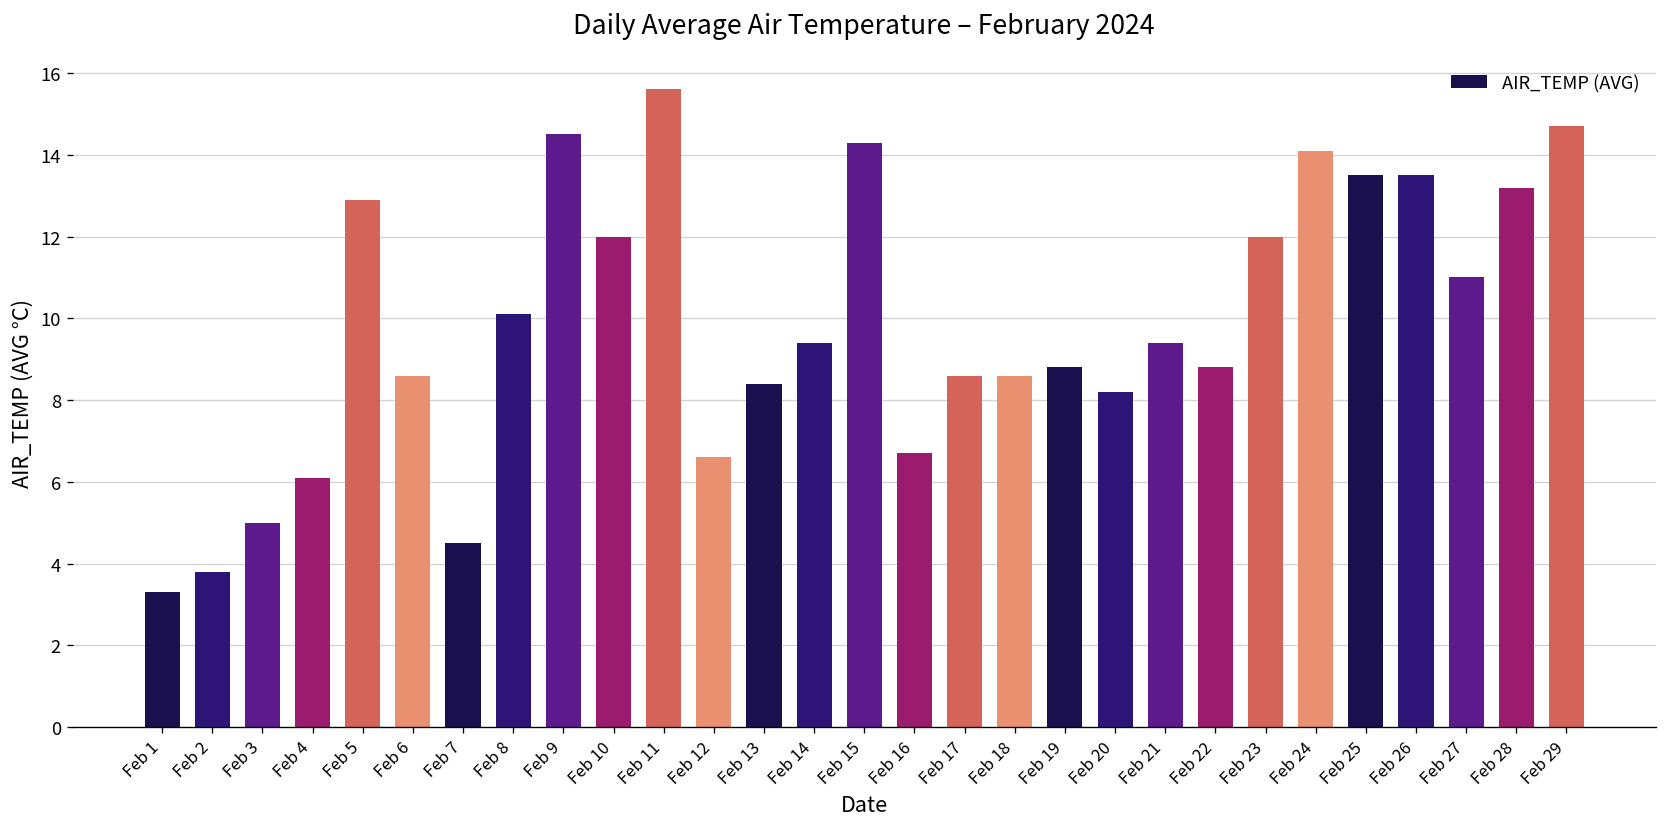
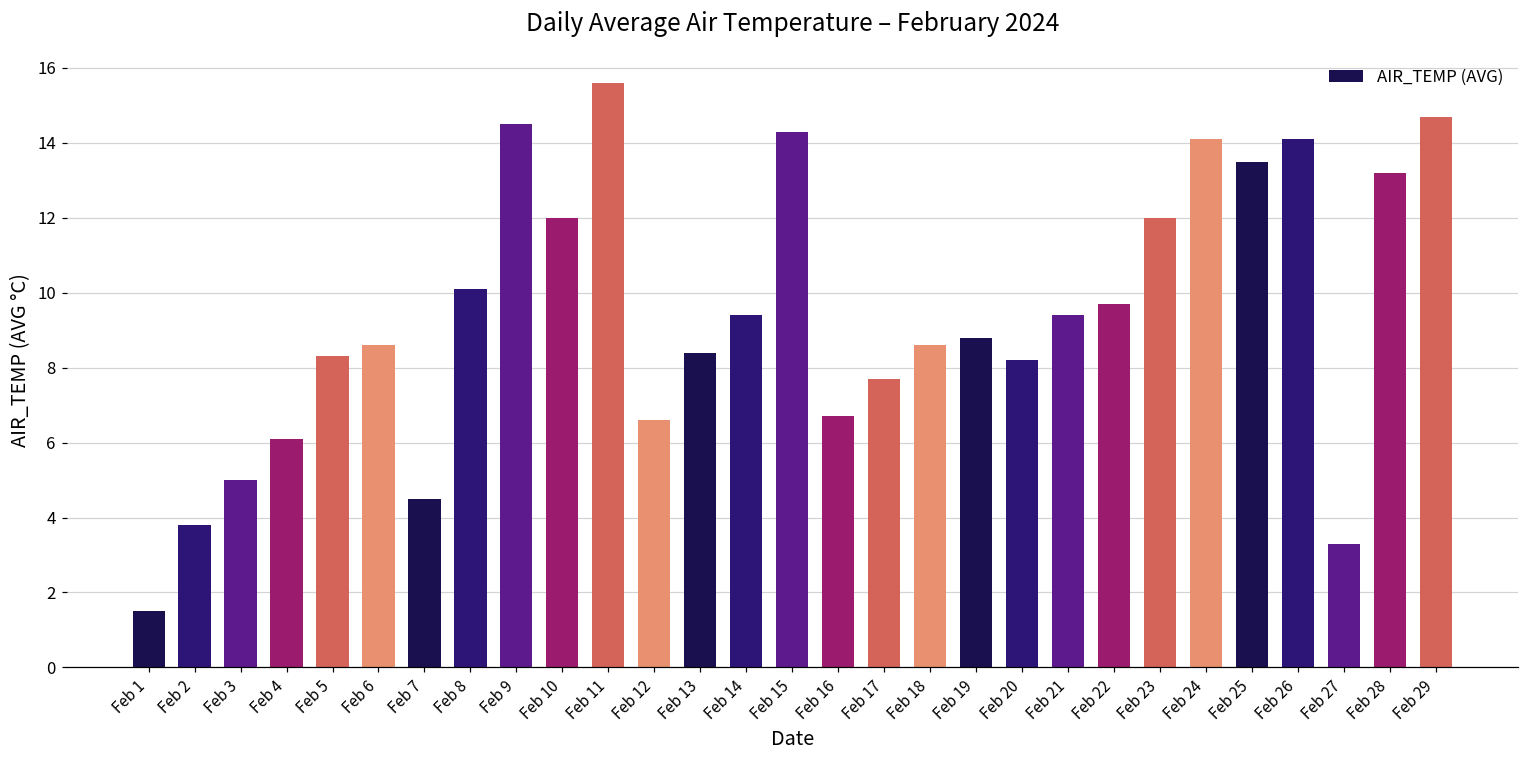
Feb 1: 3.3 -> 1.5
Feb 5: 12.9 -> 8.3
Feb 17: 8.6 -> 7.7
Feb 22: 8.8 -> 9.7
Feb 26: 13.5 -> 14.1
Feb 27: 11.0 -> 3.3
